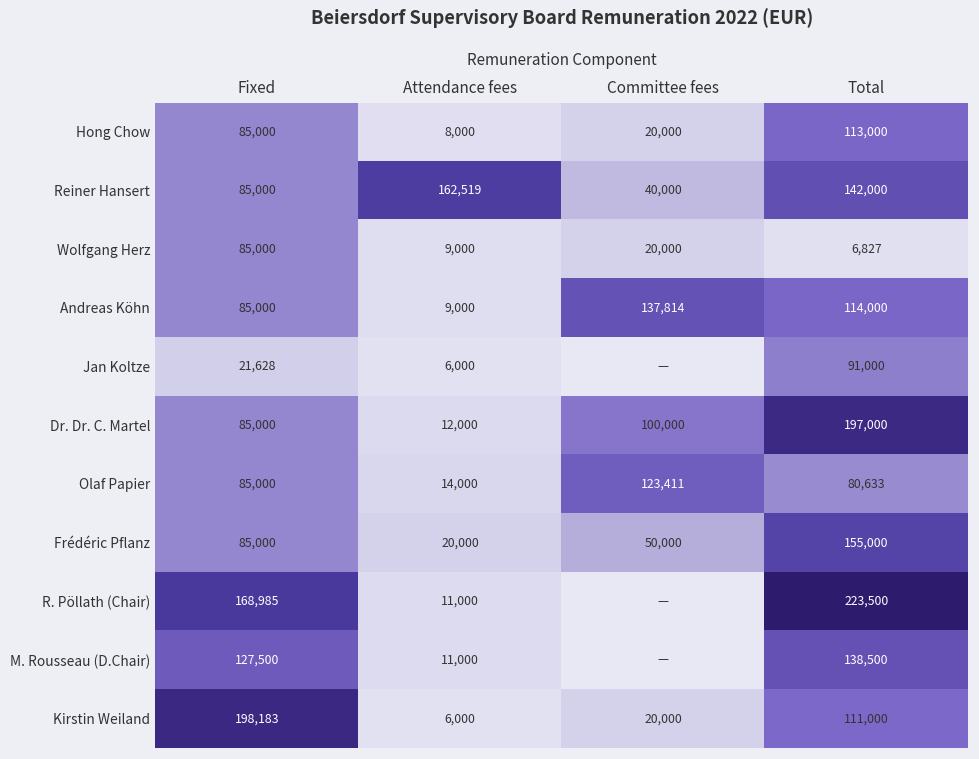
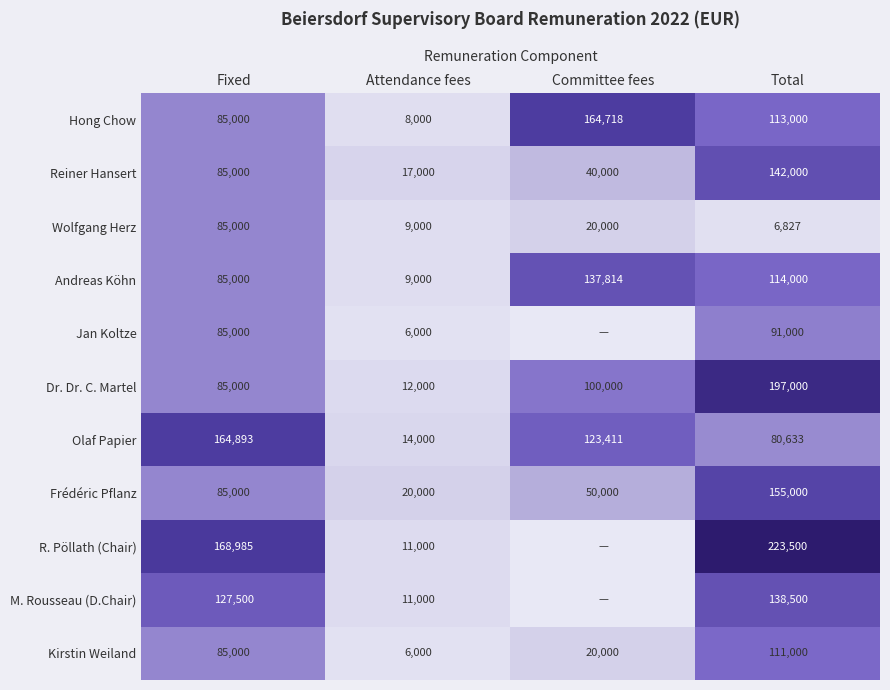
Hong Chow, Committee fees: 20,000 -> 164,718
Reiner Hansert, Attendance fees: 162,519 -> 17,000
Jan Koltze, Fixed: 21,628 -> 85,000
Olaf Papier, Fixed: 85,000 -> 164,893
Kirstin Weiland, Fixed: 198,183 -> 85,000
